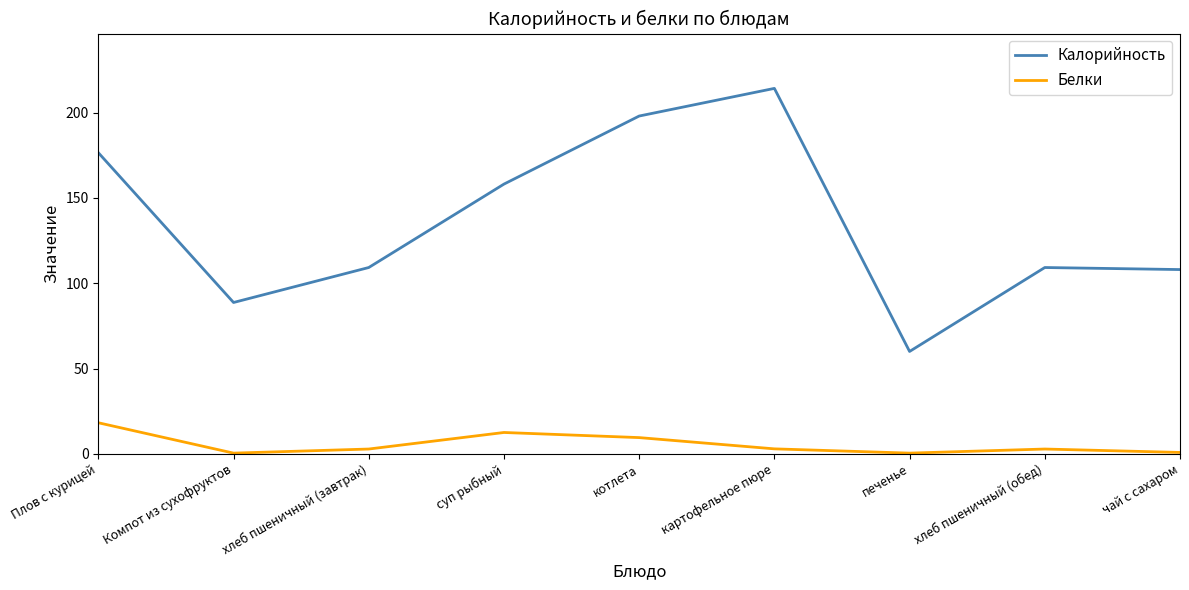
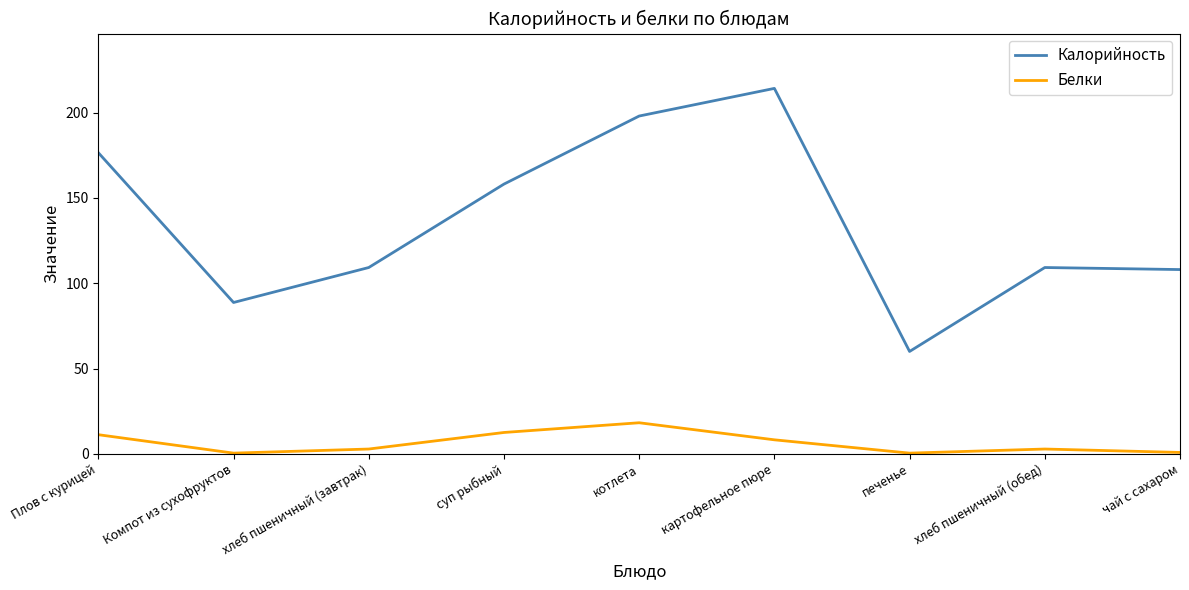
Белки, Плов с курицей: 18 -> 11
Белки, котлета: 10 -> 18
Белки, картофельное пюре: 3 -> 8
